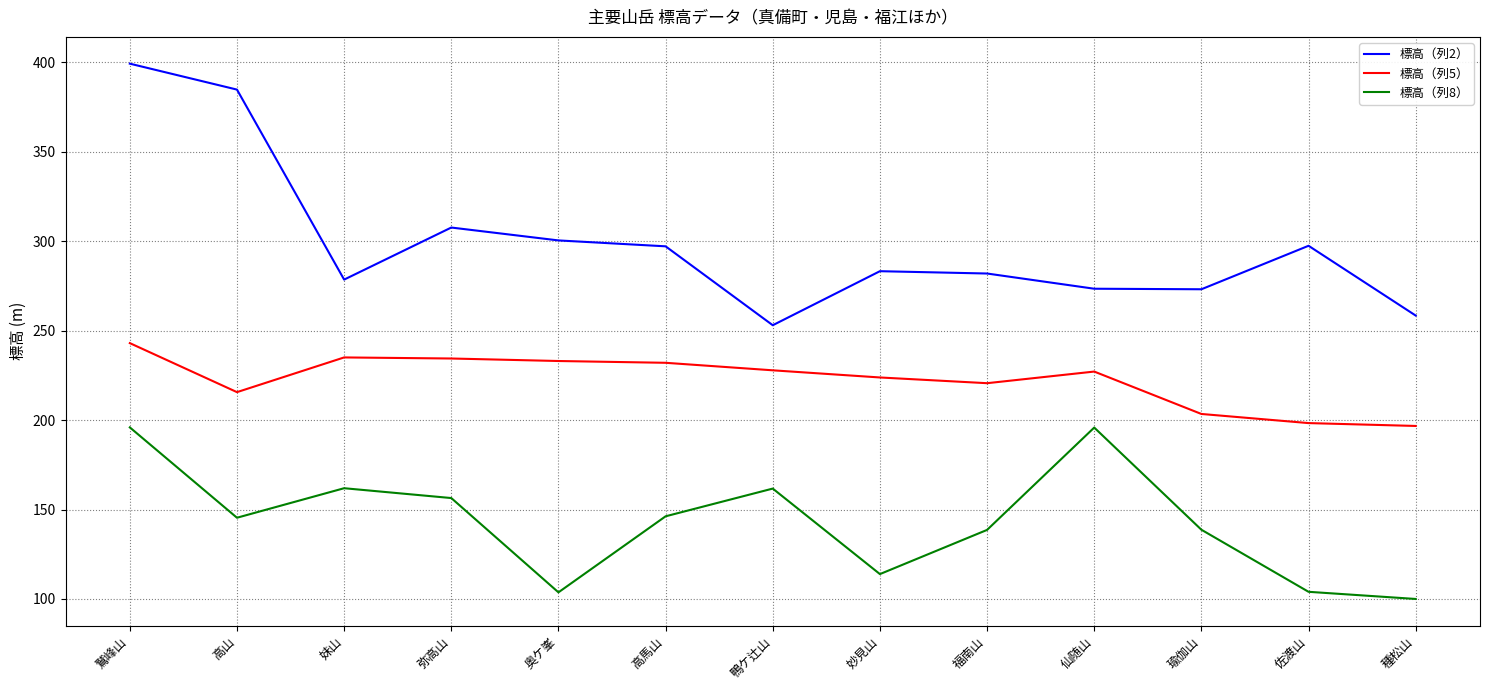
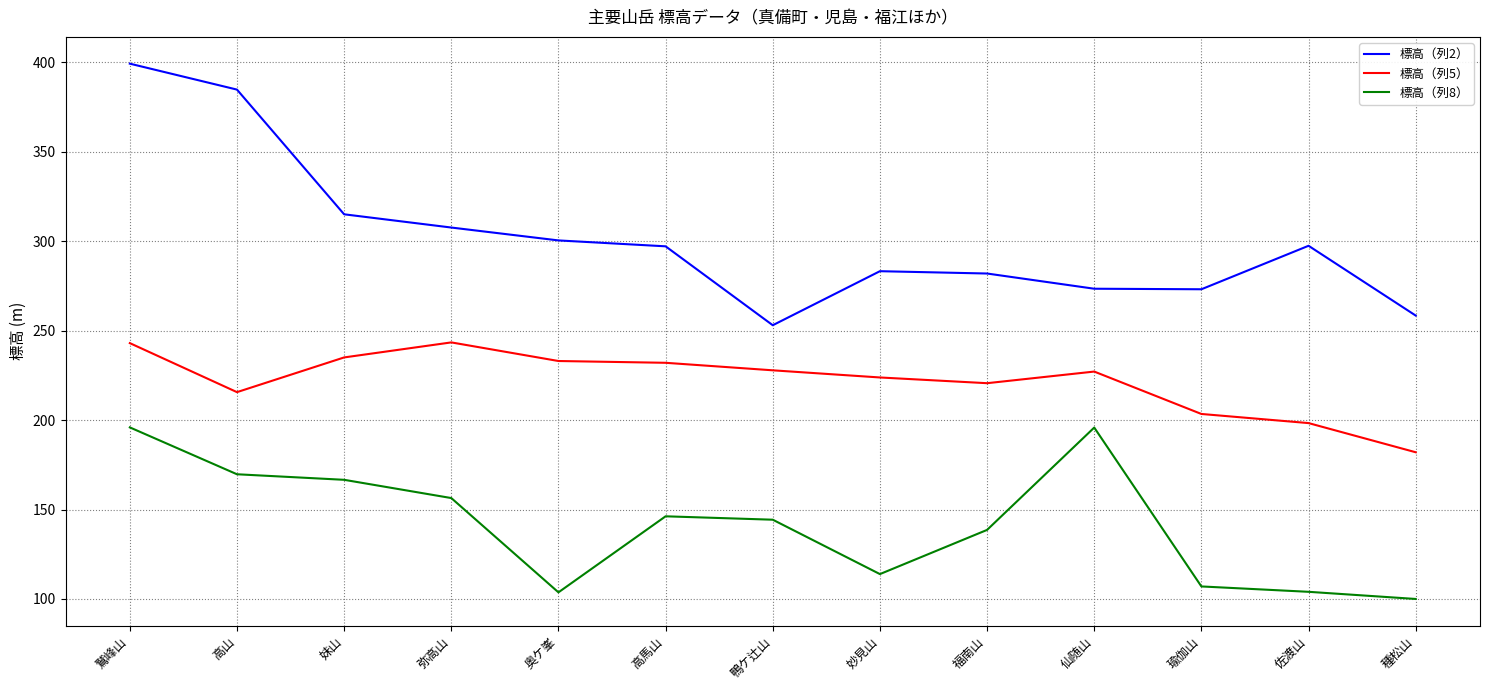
標高（列8）, 高山: 145 -> 170
標高（列2）, 妹山: 279 -> 315
標高（列8）, 妹山: 162 -> 167
標高（列5）, 弥高山: 234 -> 243
標高（列8）, 鴨ケ辻山: 162 -> 144
標高（列8）, 瑜伽山: 139 -> 107
標高（列5）, 種松山: 197 -> 182
